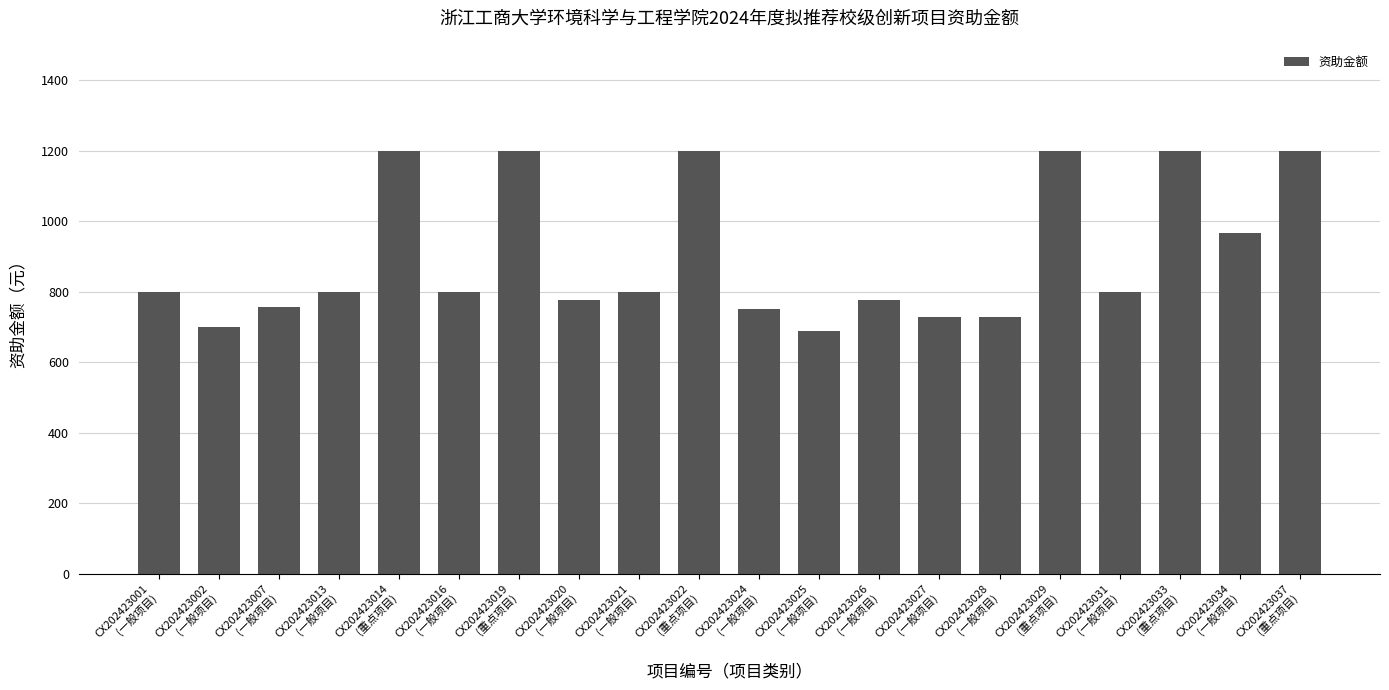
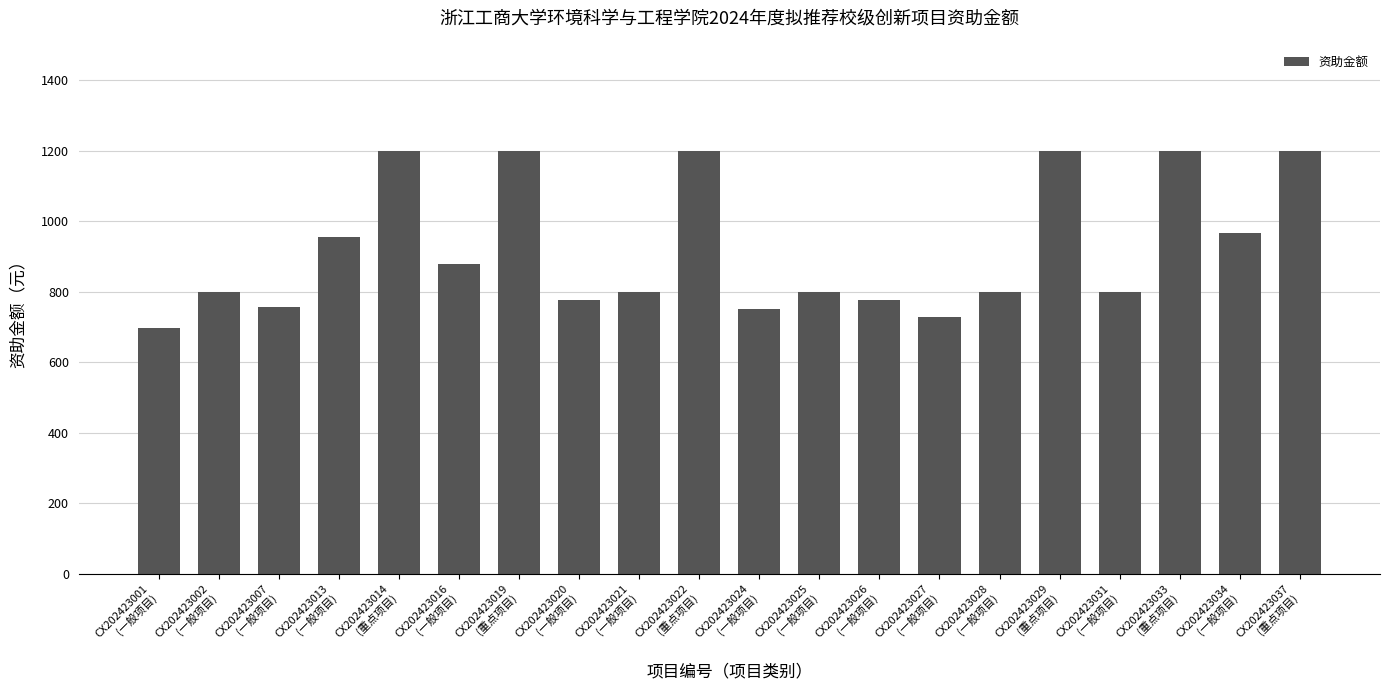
CX202423001 (一般项目): 800 -> 700
CX202423002 (一般项目): 700 -> 800
CX202423013 (一般项目): 800 -> 960
CX202423016 (一般项目): 800 -> 880
CX202423025 (一般项目): 690 -> 800
CX202423028 (一般项目): 730 -> 800
